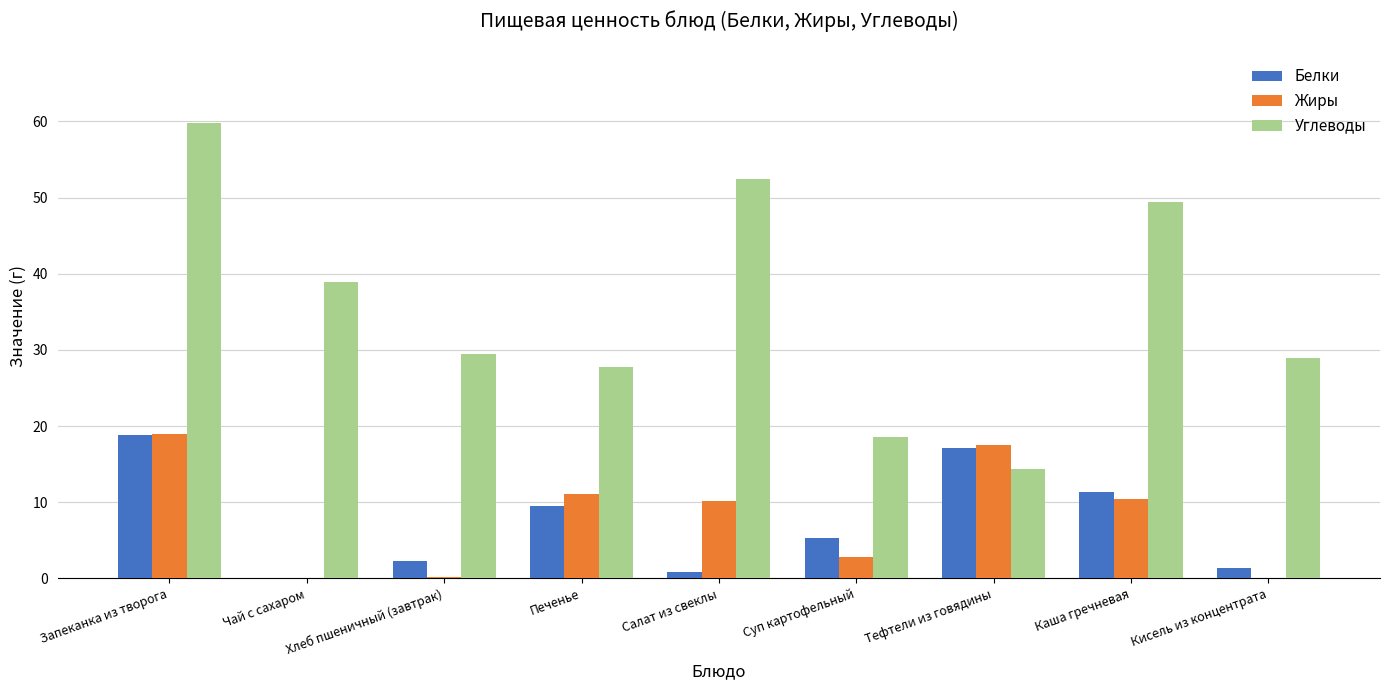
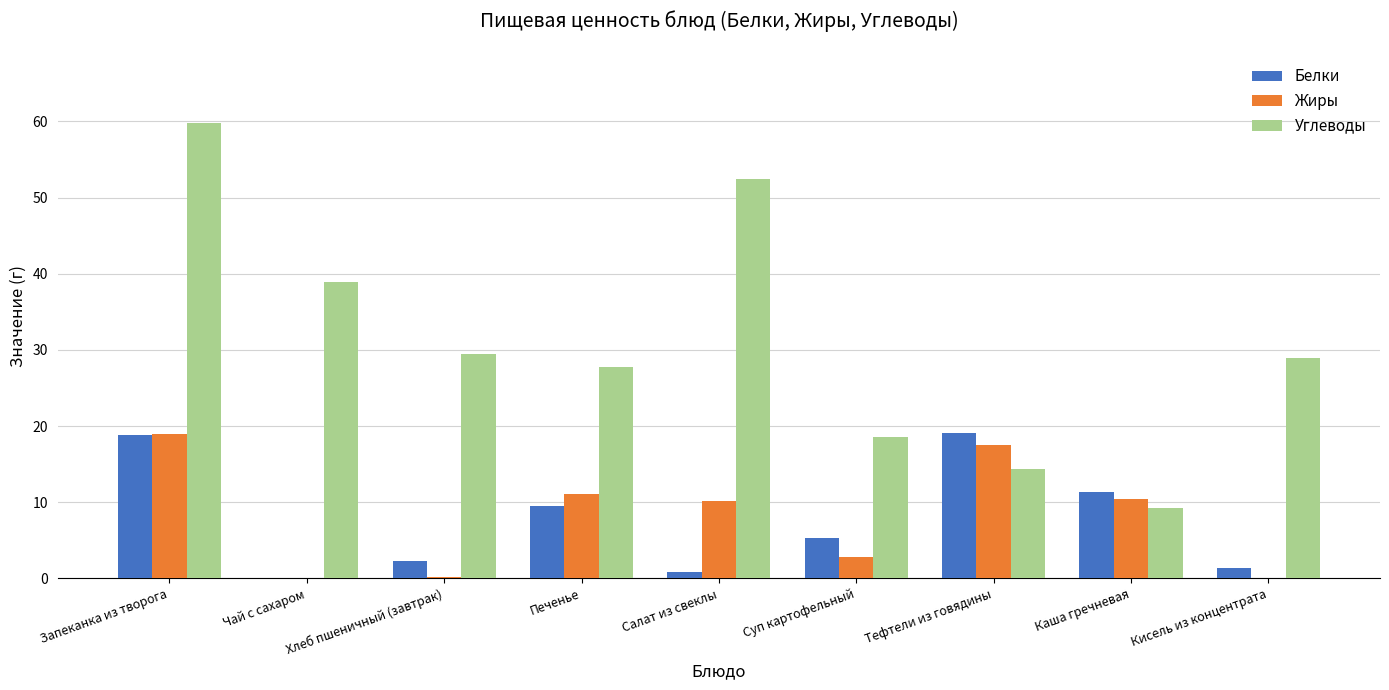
Белки, Тефтели из говядины: 17 -> 19
Углеводы, Каша гречневая: 49 -> 9
